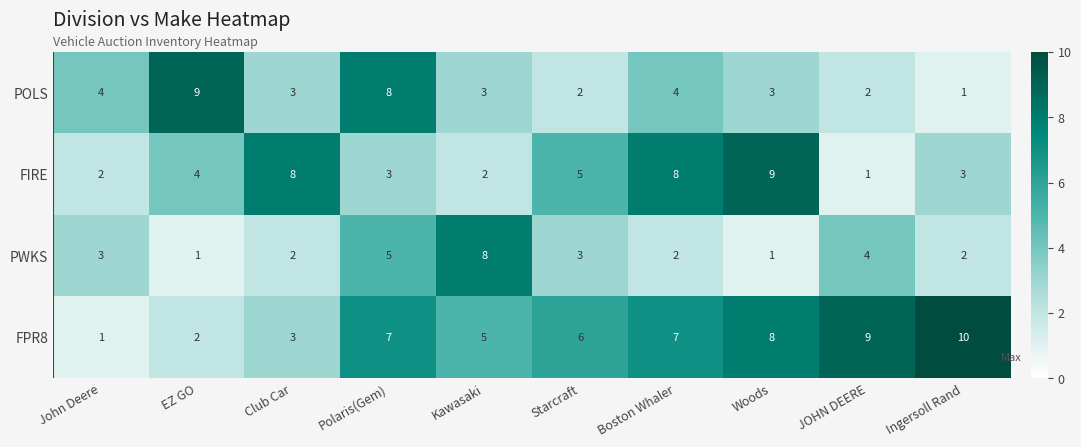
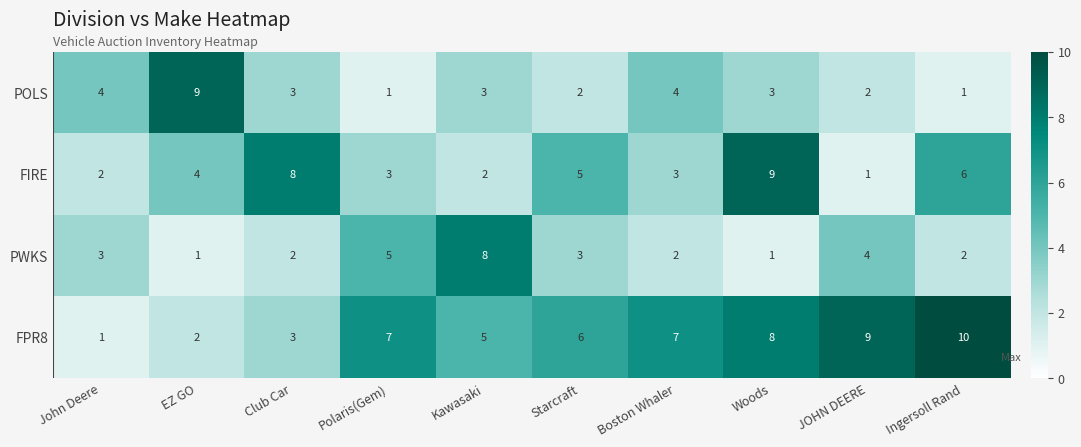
POLS, Polaris(Gem): 8 -> 1
FIRE, Boston Whaler: 8 -> 3
FIRE, Ingersoll Rand: 3 -> 6
